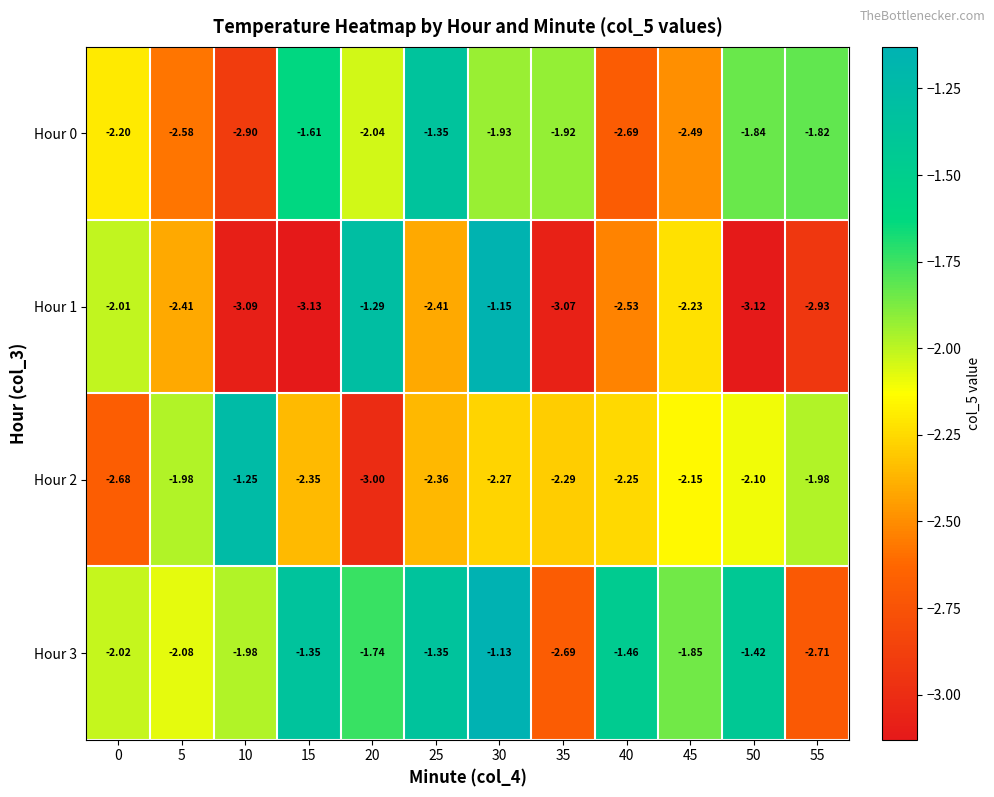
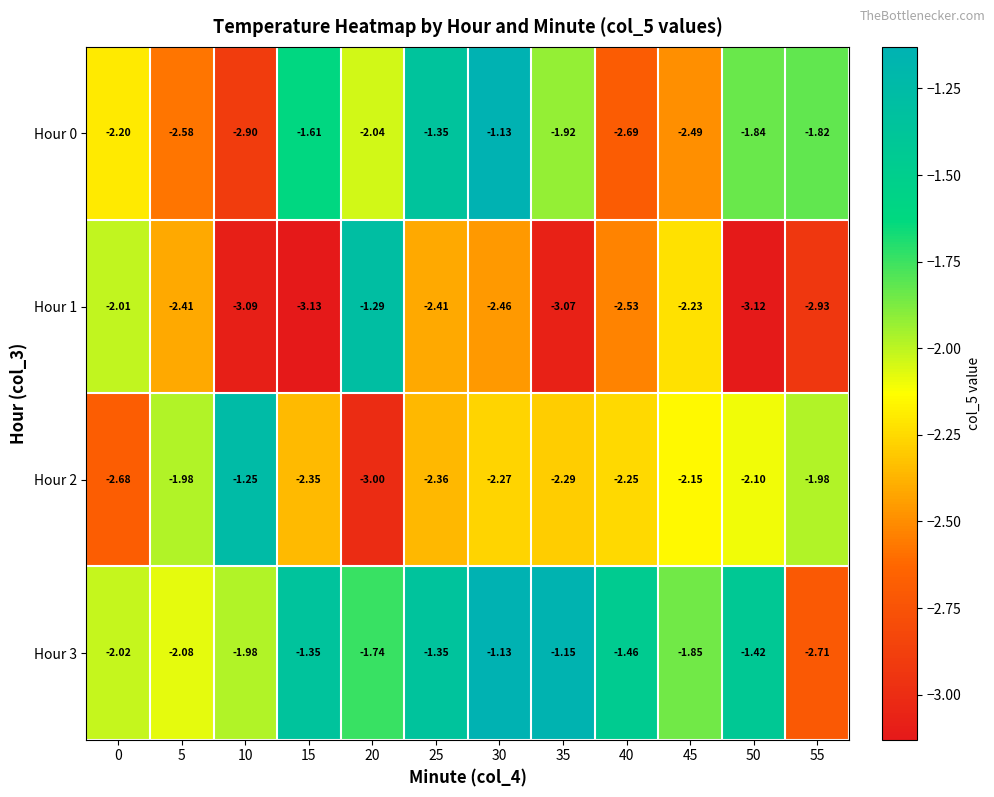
Hour 0, 30: -1.93 -> -1.13
Hour 1, 30: -1.15 -> -2.46
Hour 3, 35: -2.69 -> -1.15
